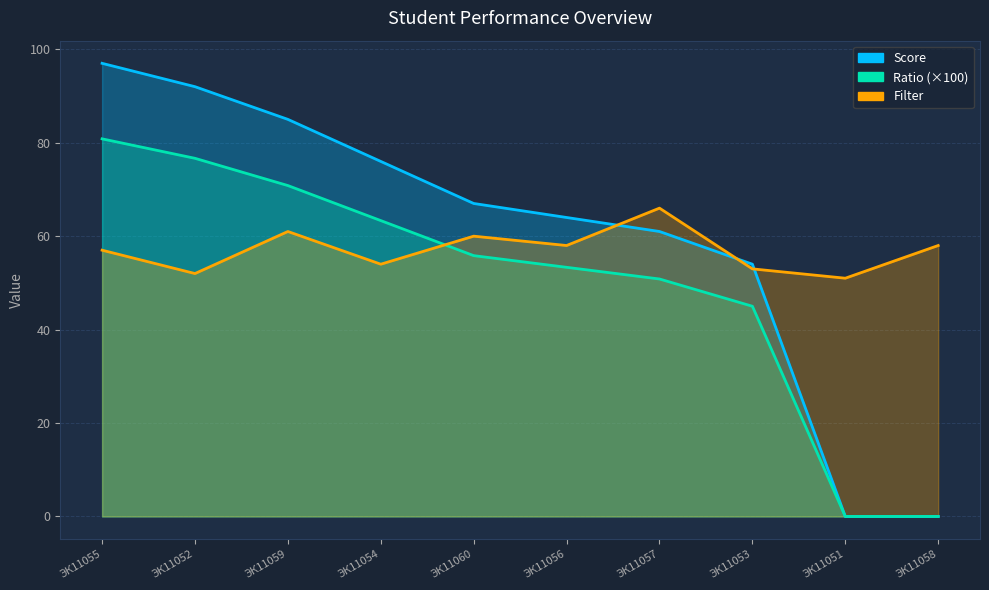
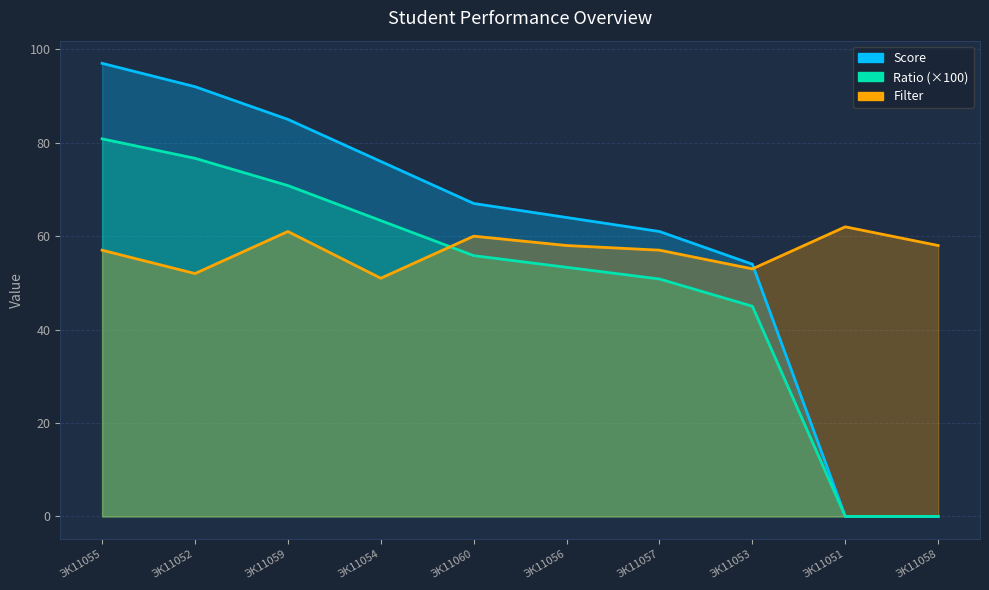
Filter, ЭК11054: 54 -> 51
Filter, ЭК11057: 66 -> 57
Filter, ЭК11051: 51 -> 62
